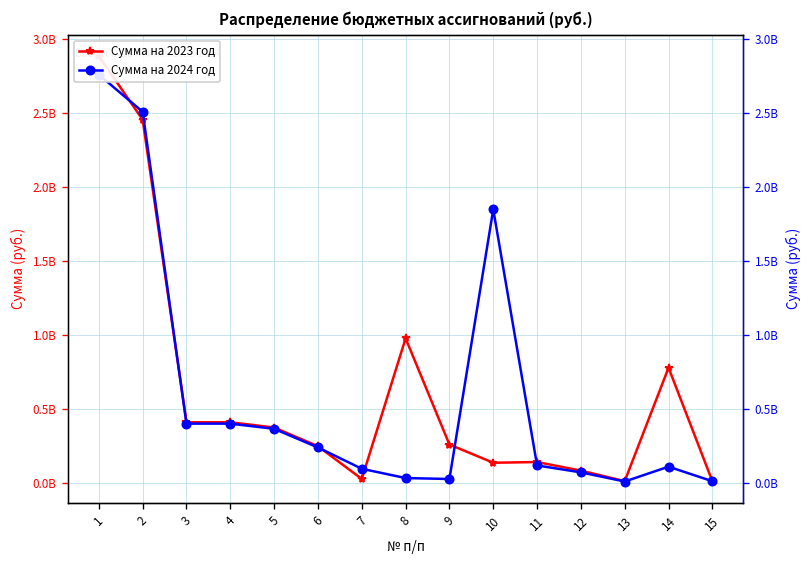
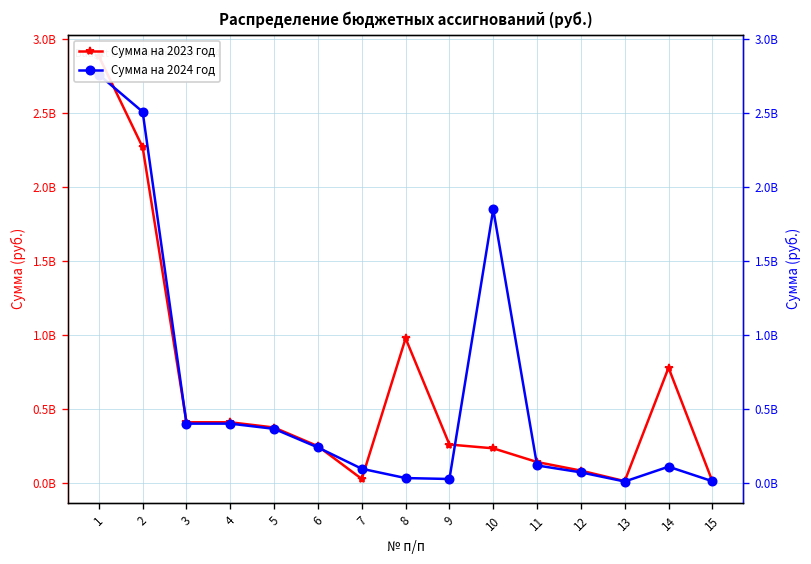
Сумма на 2023 год, 2: 2460000000 -> 2270000000
Сумма на 2023 год, 10: 140000000 -> 230000000
